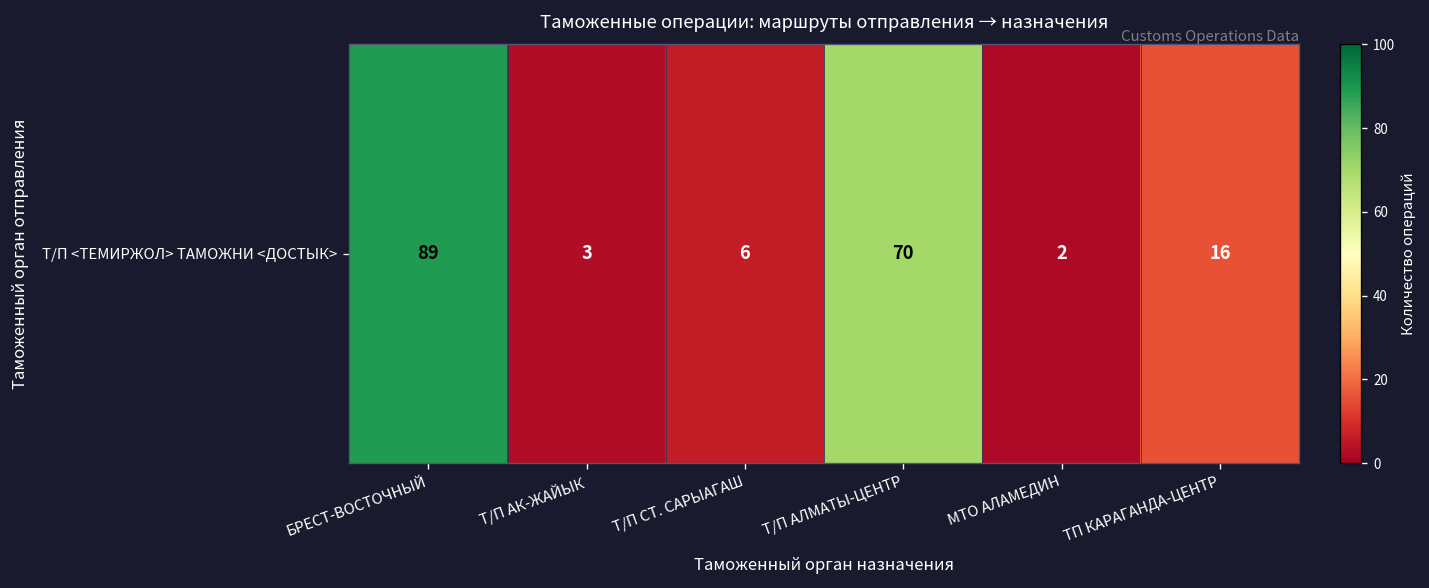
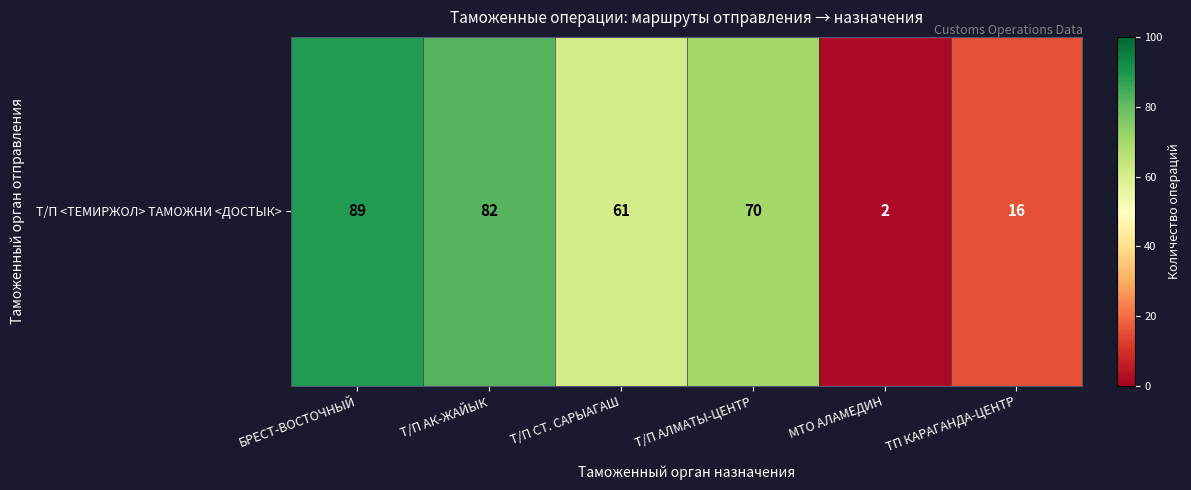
Т/П <ТЕМИРЖОЛ> ТАМОЖНИ <ДОСТЫК>, Т/П АК-ЖАЙЫК: 3 -> 82
Т/П <ТЕМИРЖОЛ> ТАМОЖНИ <ДОСТЫК>, Т/П СТ. САРЫАГАШ: 6 -> 61
